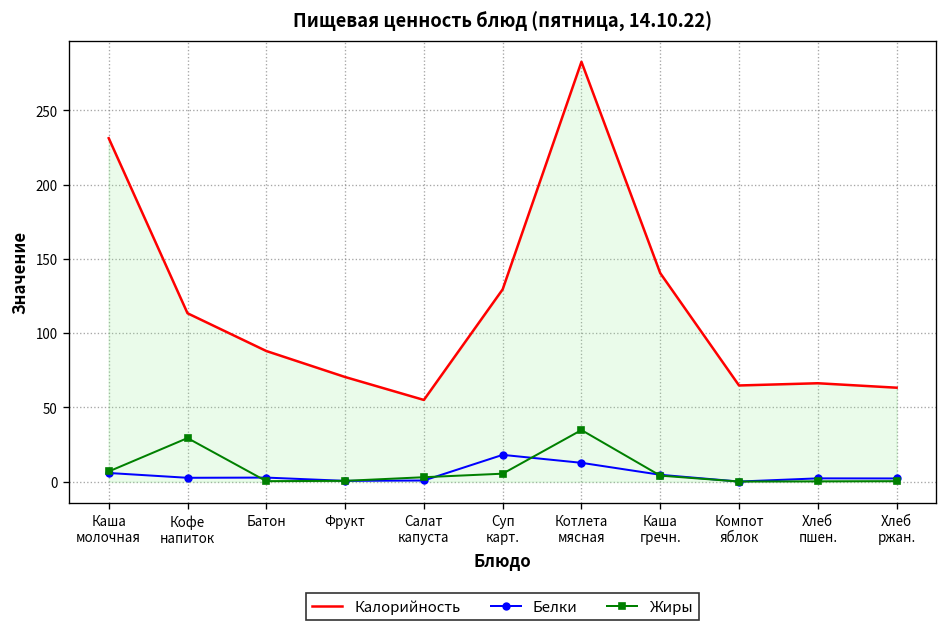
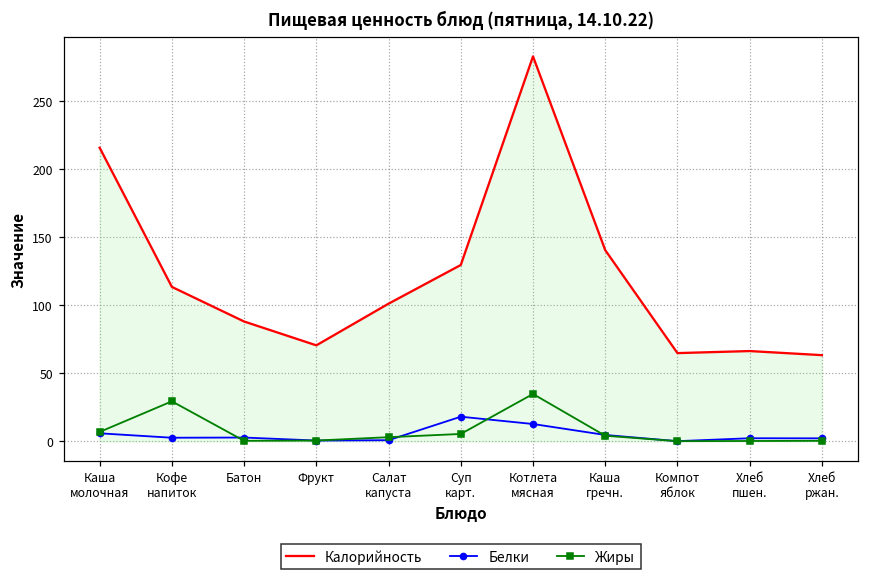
Калорийность, Каша молочная: 231 -> 216
Калорийность, Салат капуста: 55 -> 101
